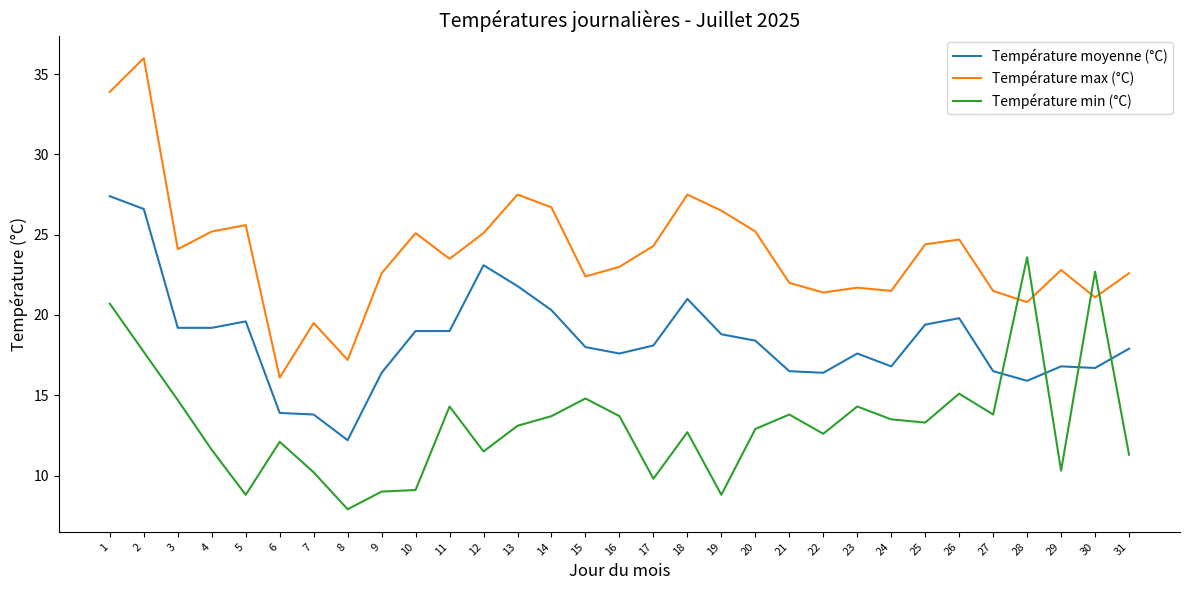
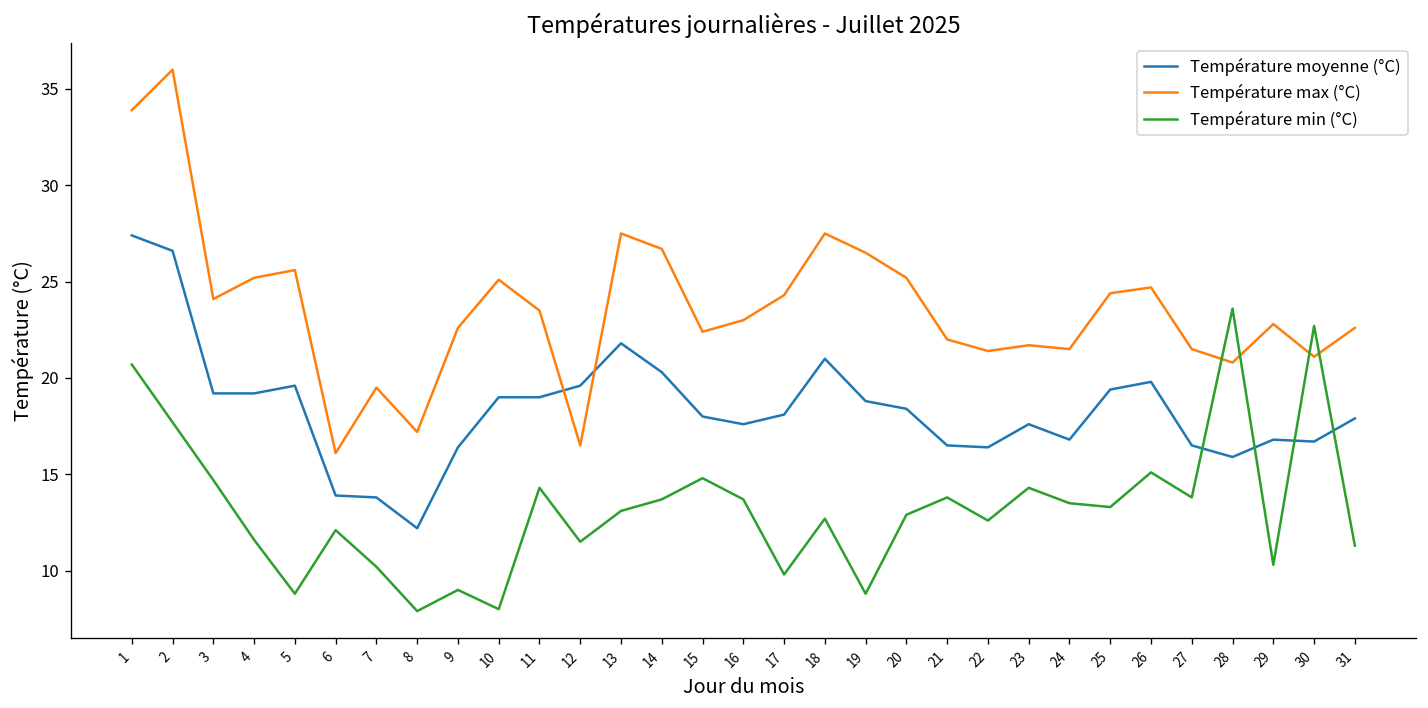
Température min (°C), 10: 9.1 -> 8.0
Température moyenne (°C), 12: 23.1 -> 19.6
Température max (°C), 12: 25.1 -> 16.5
